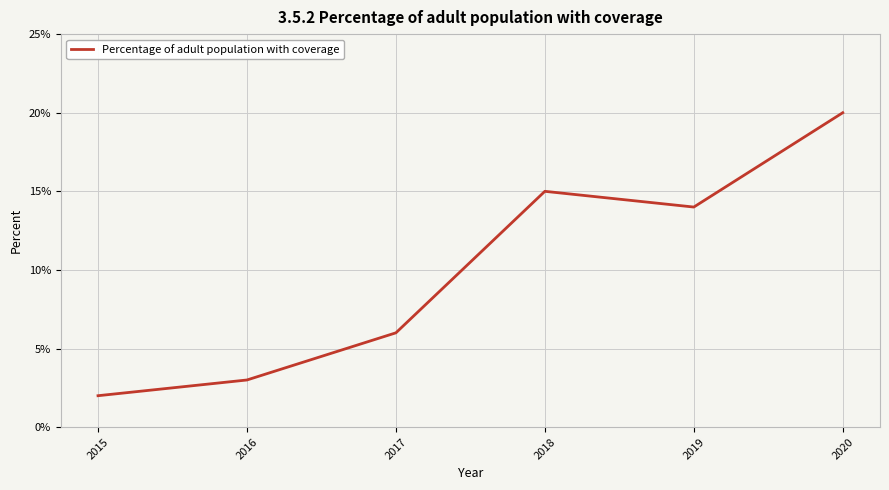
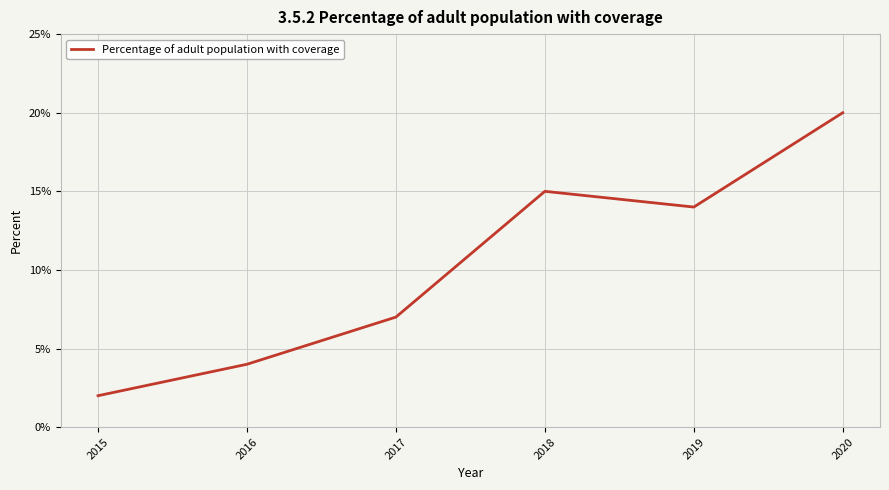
2016: 3% -> 4%
2017: 6% -> 7%
